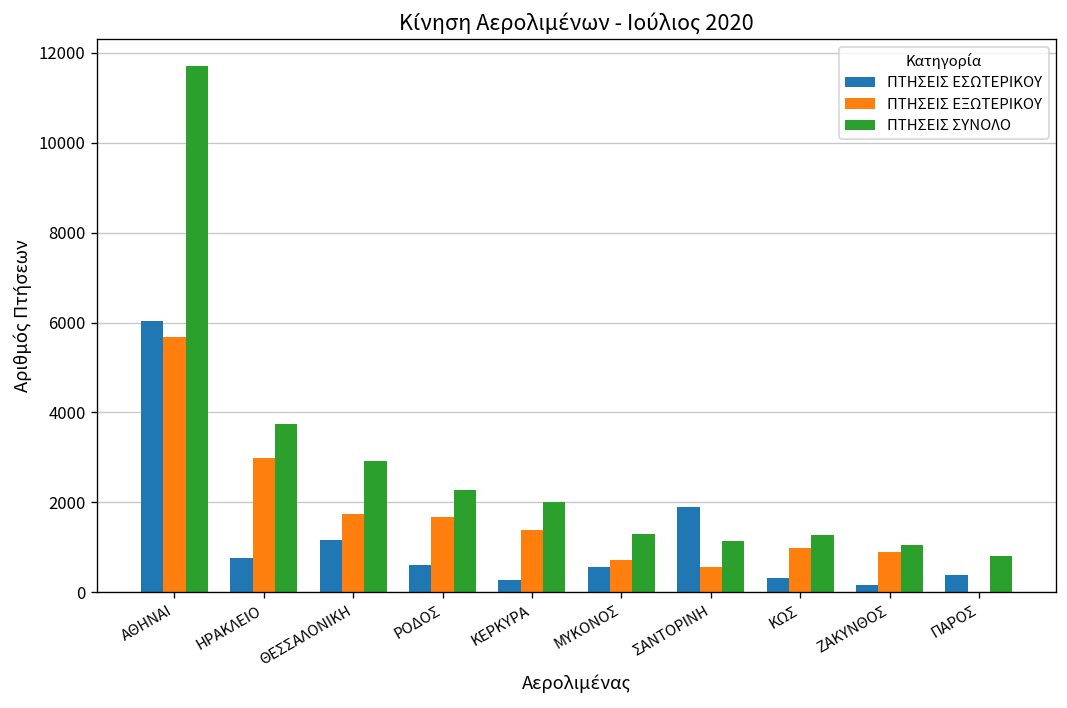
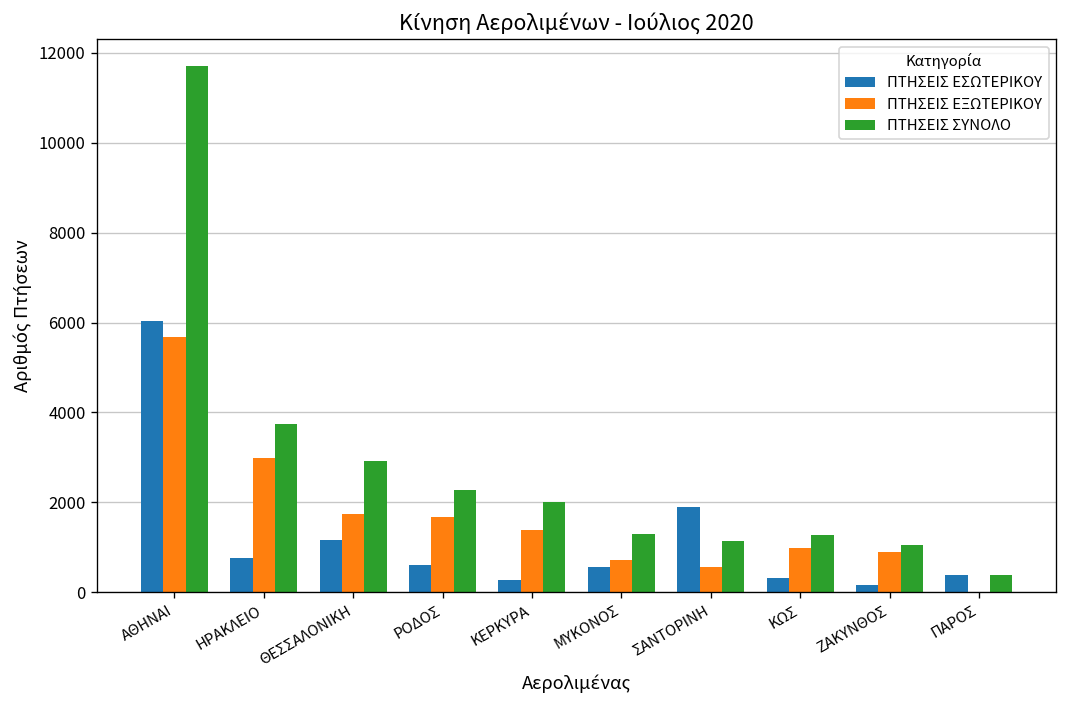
ΠΤΗΣΕΙΣ ΣΥΝΟΛΟ, ΠΑΡΟΣ: 800 -> 400
